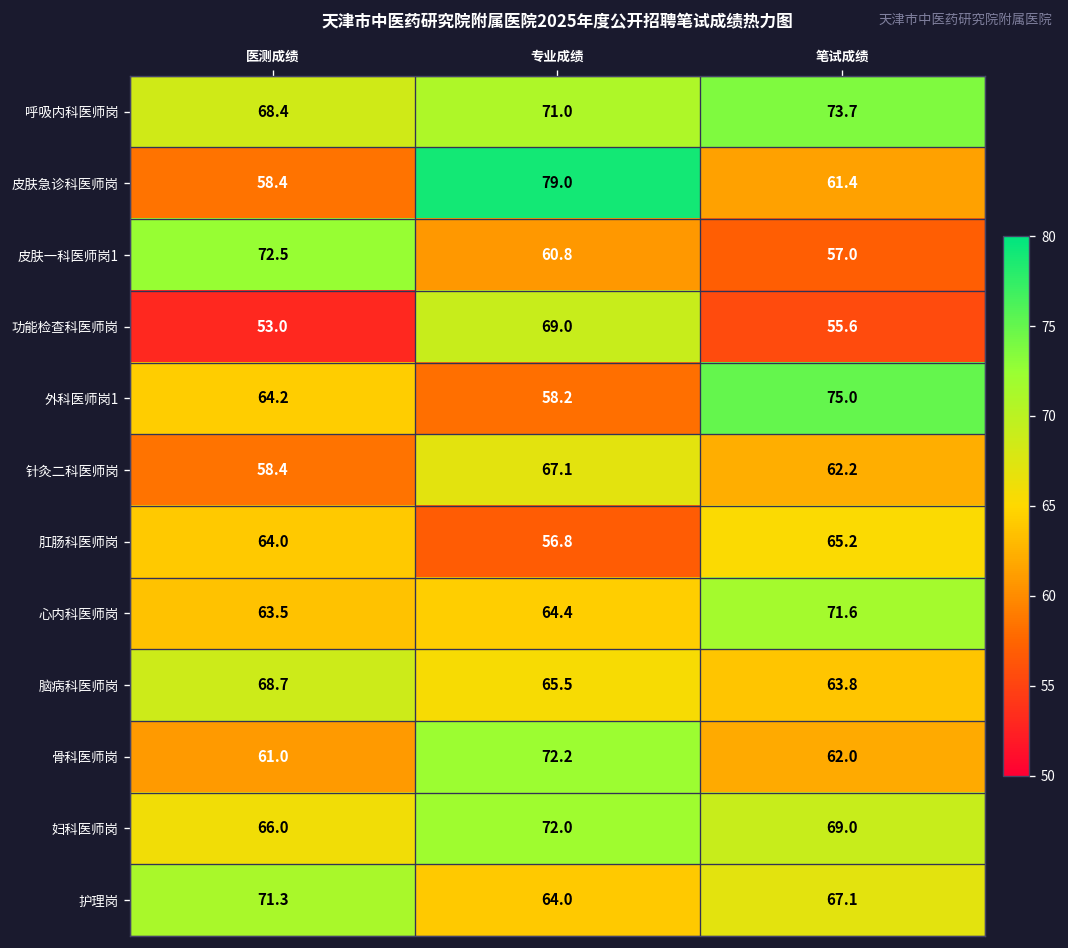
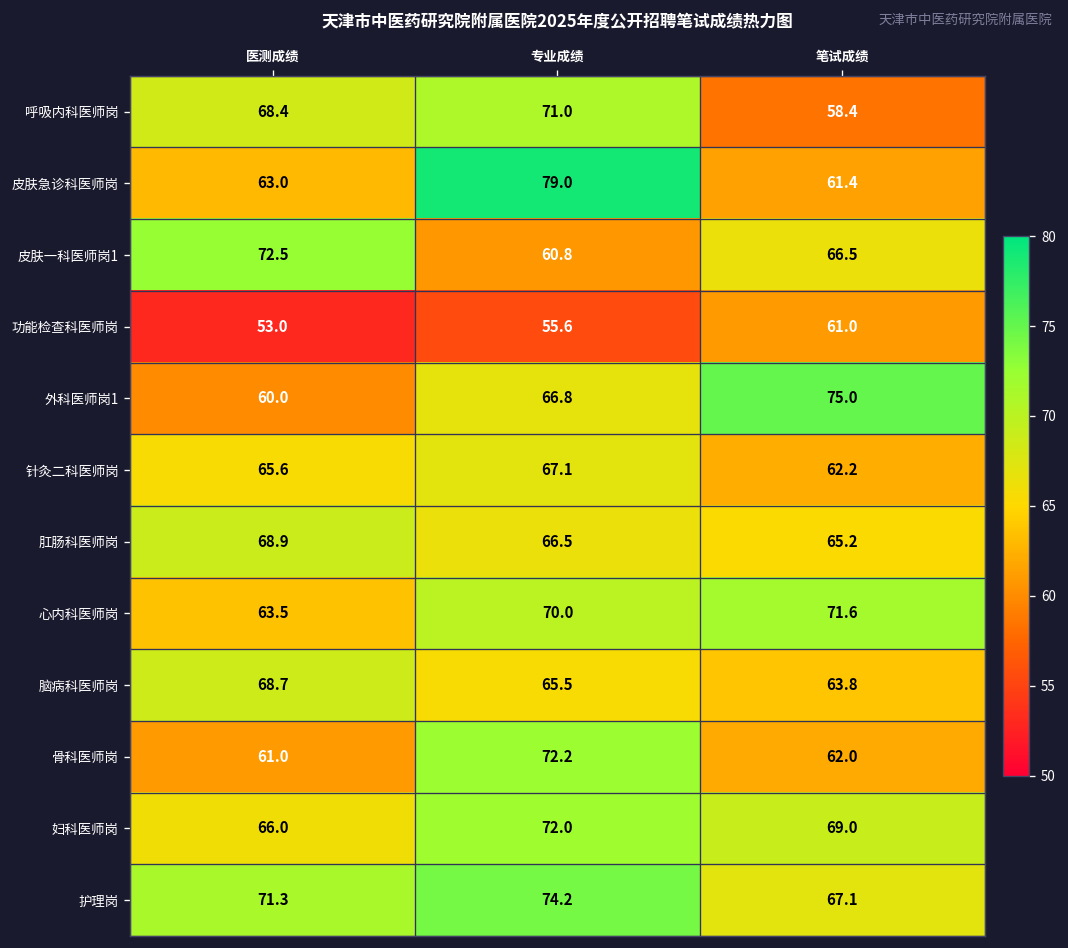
呼吸内科医师岗, 笔试成绩: 73.7 -> 58.4
皮肤急诊科医师岗, 医测成绩: 58.4 -> 63.0
皮肤一科医师岗1, 笔试成绩: 57.0 -> 66.5
功能检查科医师岗, 专业成绩: 69.0 -> 55.6
功能检查科医师岗, 笔试成绩: 55.6 -> 61.0
外科医师岗1, 医测成绩: 64.2 -> 60.0
外科医师岗1, 专业成绩: 58.2 -> 66.8
针灸二科医师岗, 医测成绩: 58.4 -> 65.6
肛肠科医师岗, 医测成绩: 64.0 -> 68.9
肛肠科医师岗, 专业成绩: 56.8 -> 66.5
心内科医师岗, 专业成绩: 64.4 -> 70.0
护理岗, 专业成绩: 64.0 -> 74.2
